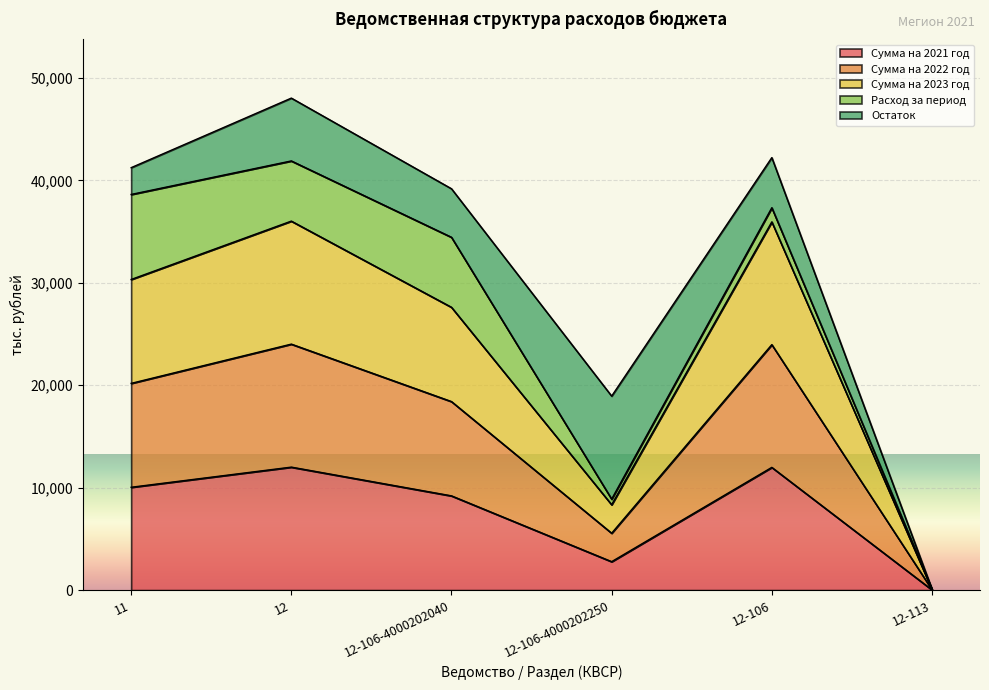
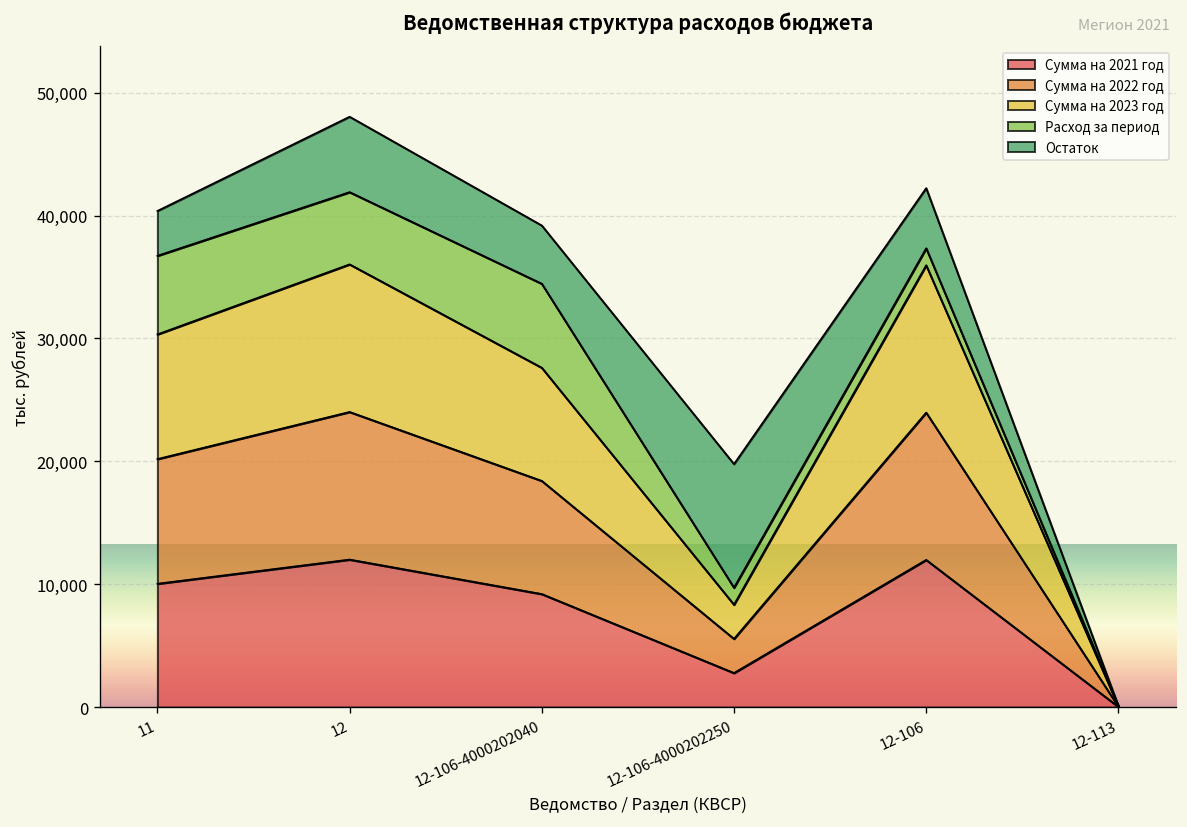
Расход за период, 11: 8,300 -> 6,400
Остаток, 11: 2,600 -> 3,600
Расход за период, 12-106-4000202250: 500 -> 1,400
